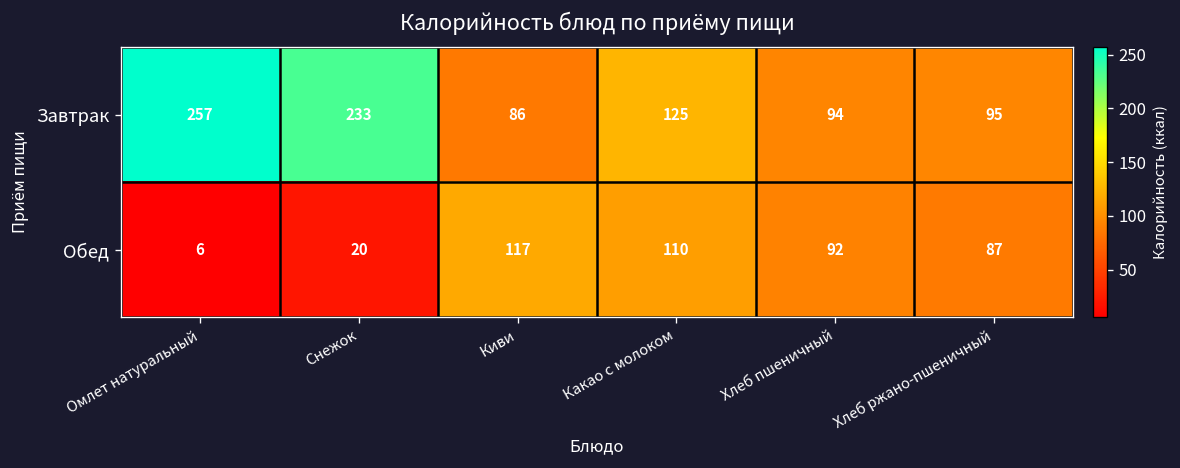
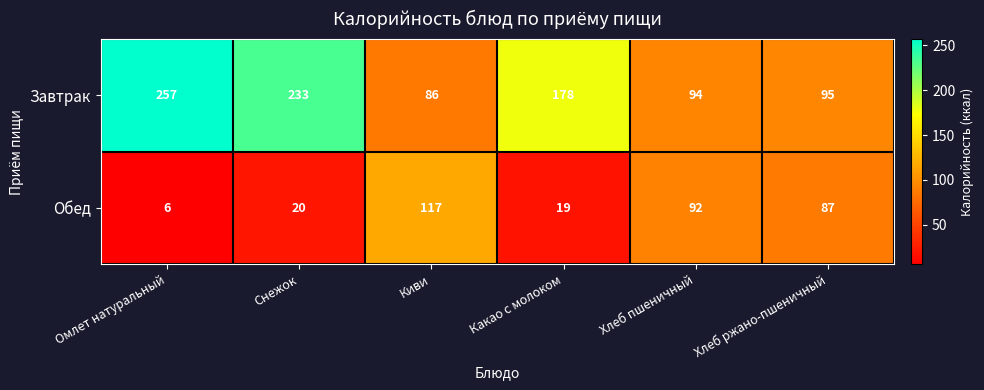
Завтрак, Какао с молоком: 125 -> 178
Обед, Какао с молоком: 110 -> 19
